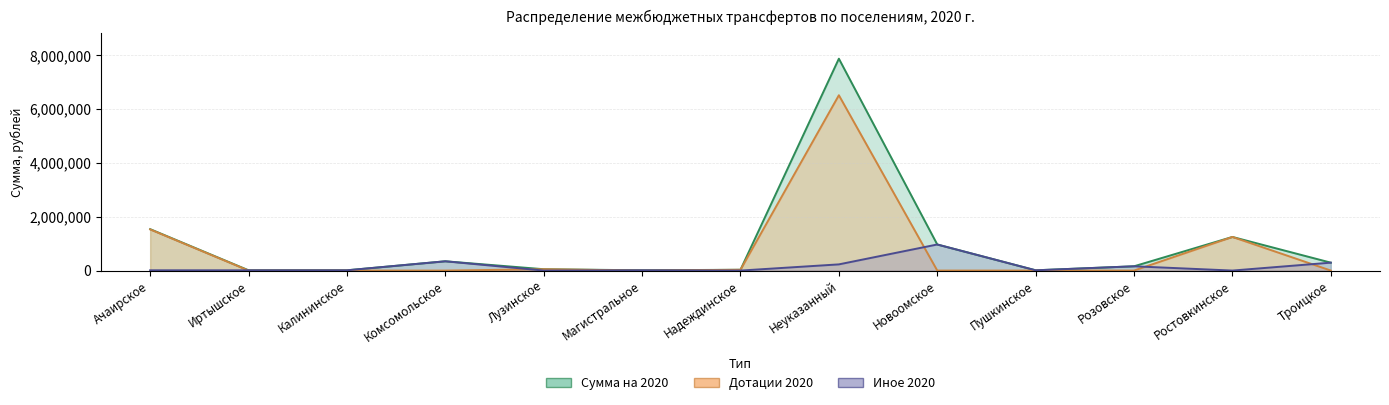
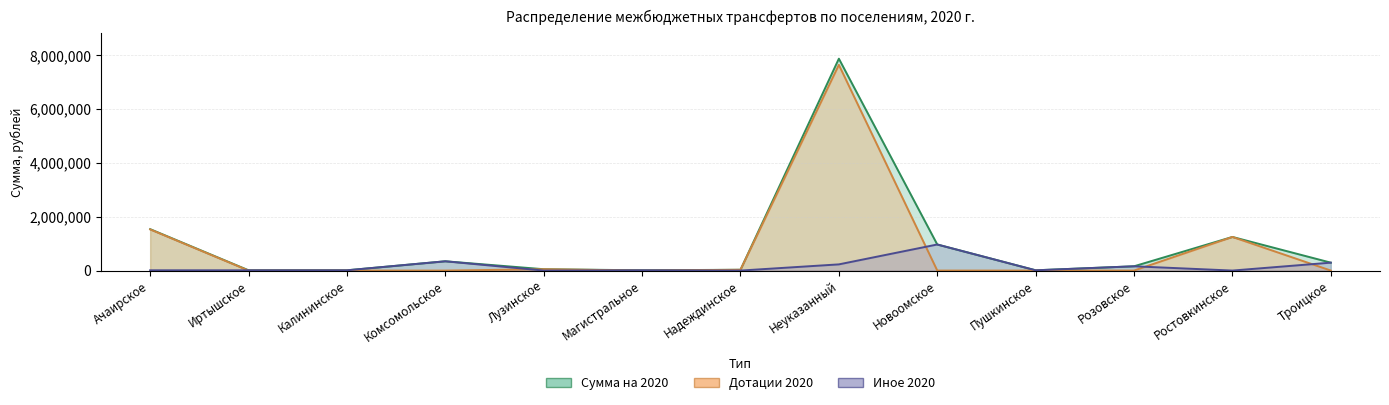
Дотации 2020, Неуказанный: 6,500,000 -> 7,600,000
